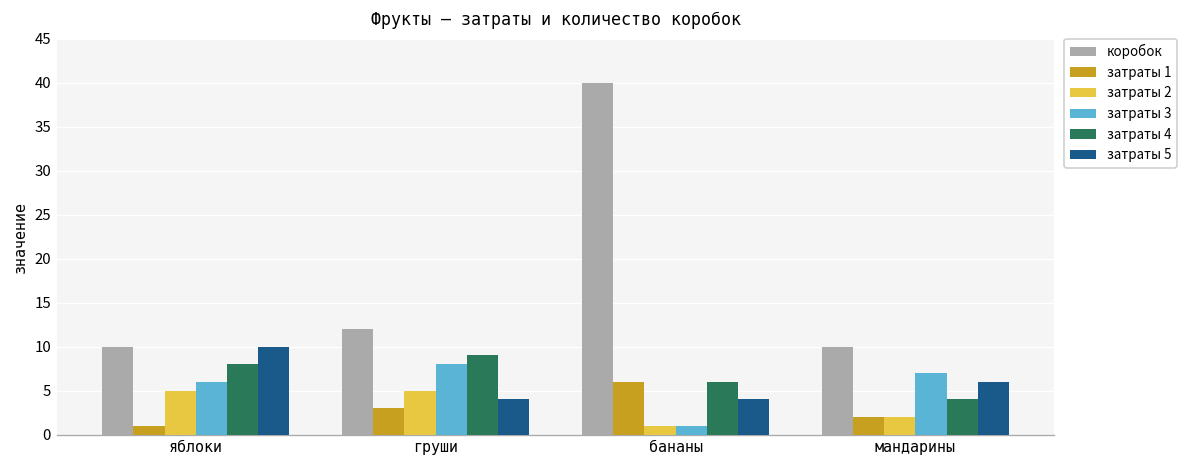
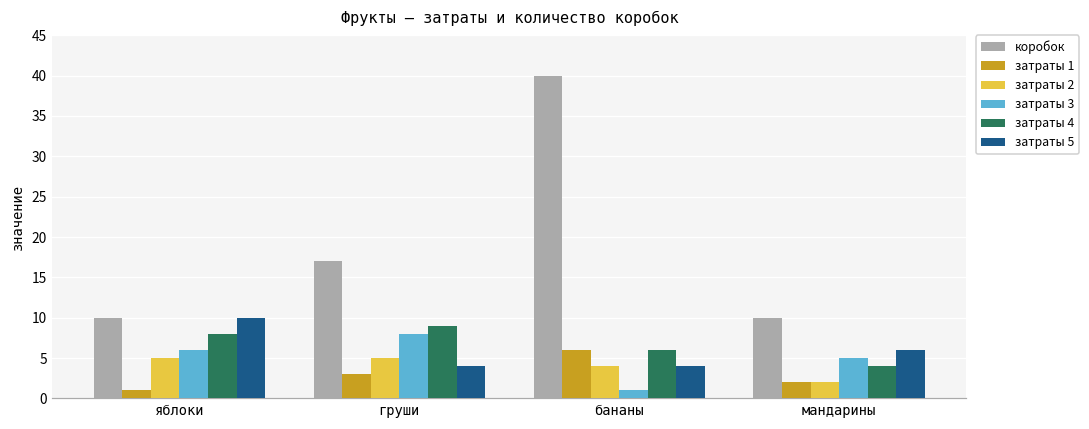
коробок, груши: 12 -> 17
затраты 2, бананы: 1 -> 4
затраты 3, мандарины: 7 -> 5
